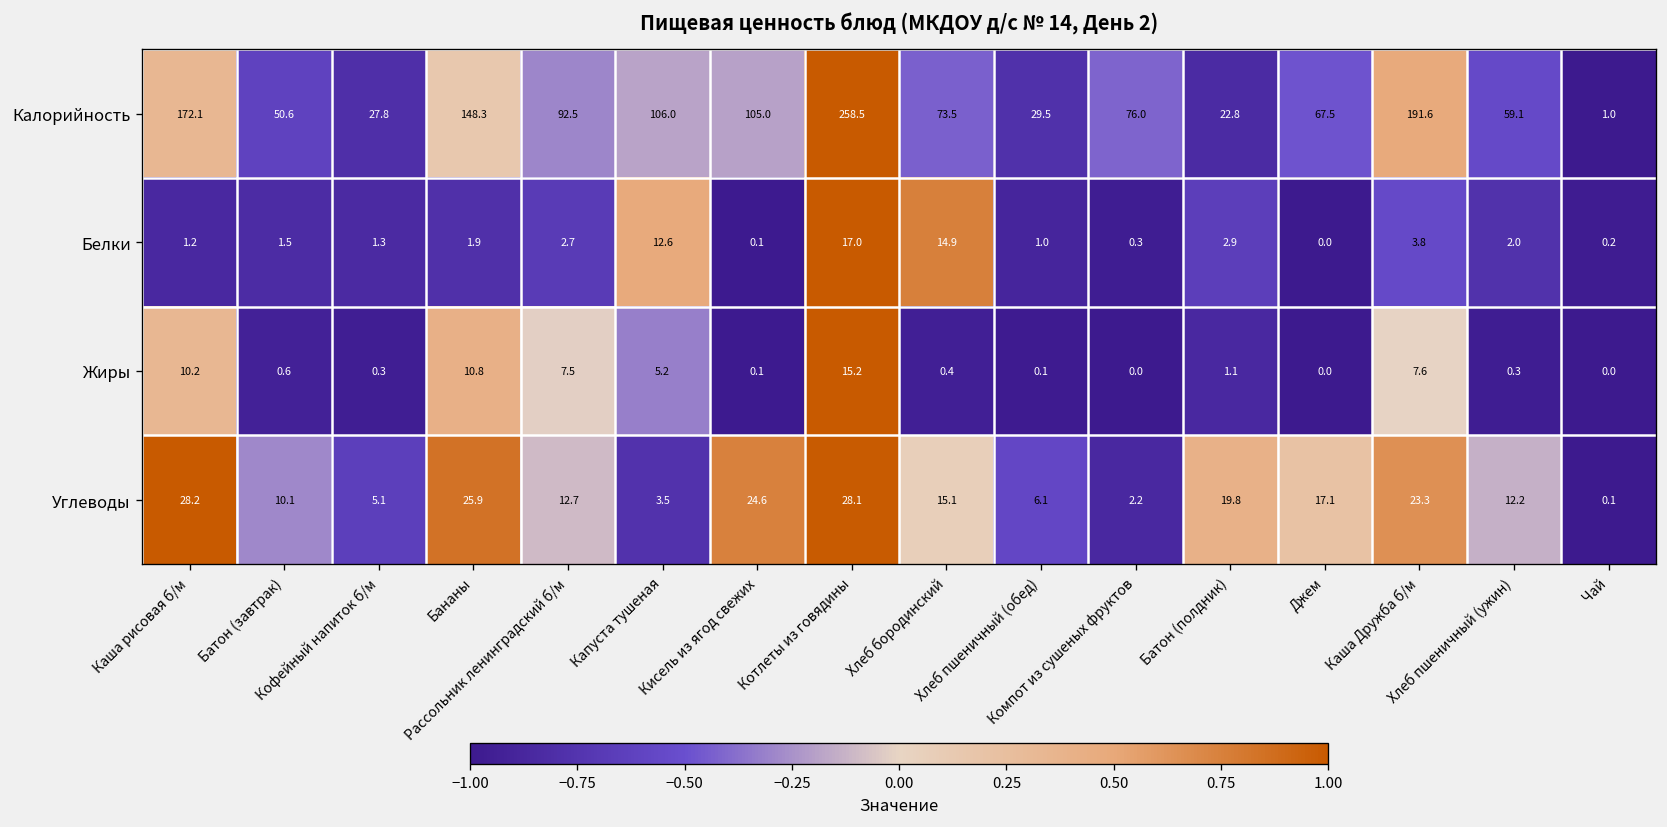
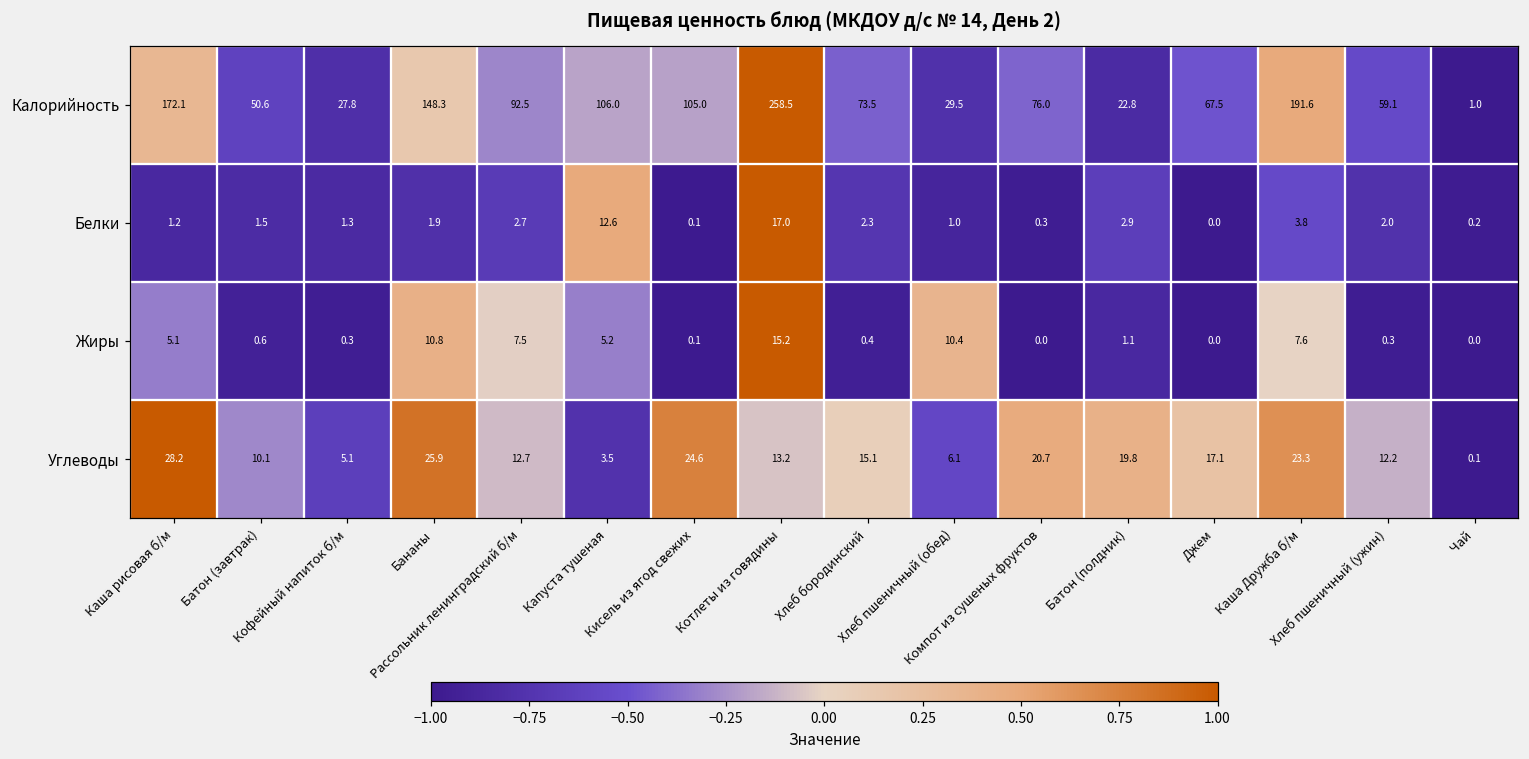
Белки, Хлеб бородинский: 14.9 -> 2.3
Жиры, Каша рисовая б/м: 10.2 -> 5.1
Жиры, Хлеб пшеничный (обед): 0.1 -> 10.4
Углеводы, Котлеты из говядины: 28.1 -> 13.2
Углеводы, Компот из сушеных фруктов: 2.2 -> 20.7
